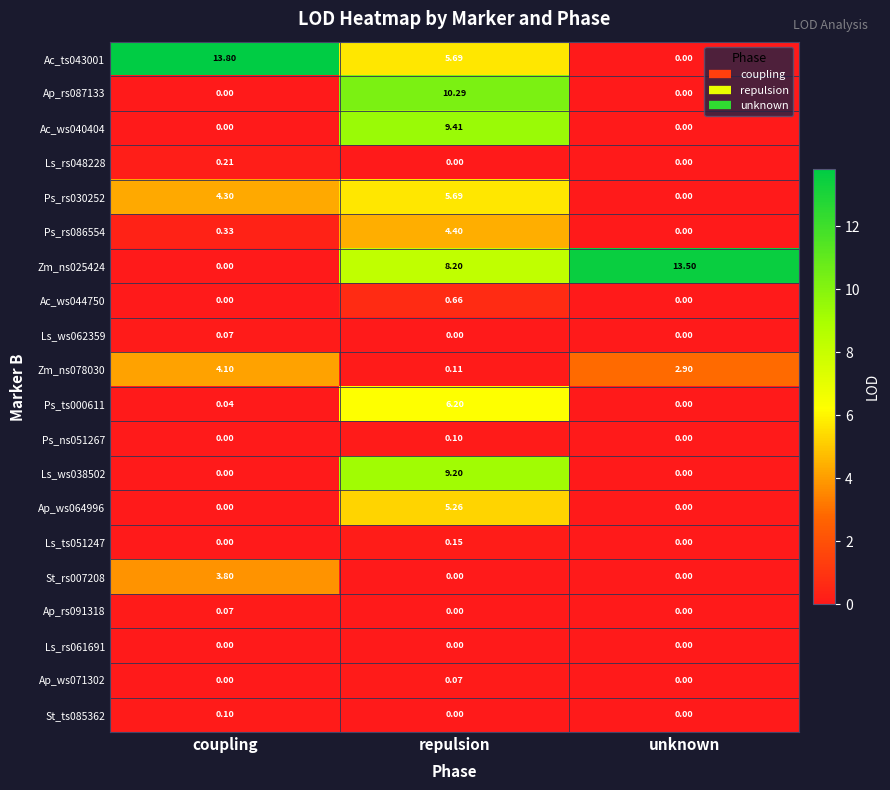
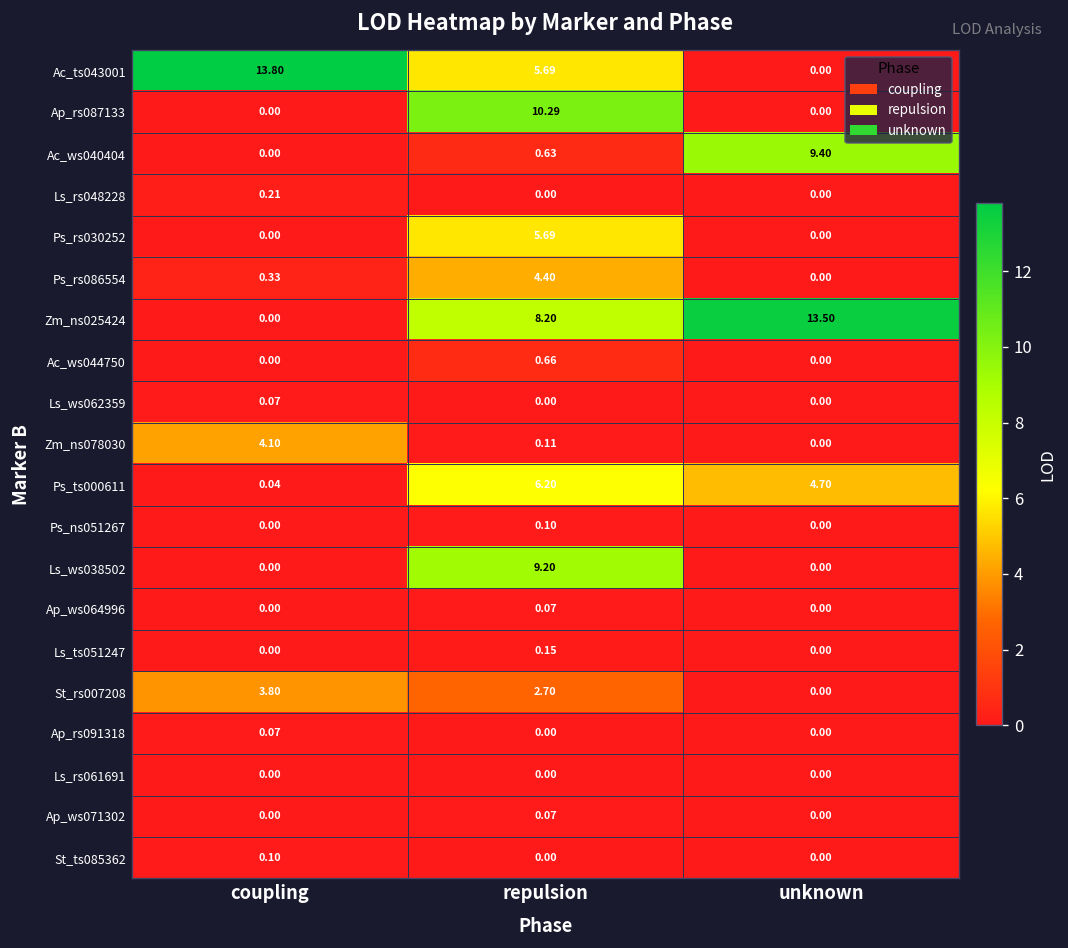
Ac_ws040404, repulsion: 9.41 -> 0.63
Ac_ws040404, unknown: 0.00 -> 9.40
Ps_rs030252, coupling: 4.30 -> 0.00
Zm_ns078030, unknown: 2.90 -> 0.00
Ps_ts000611, unknown: 0.00 -> 4.70
Ap_ws064996, repulsion: 5.26 -> 0.07
St_rs007208, repulsion: 0.00 -> 2.70
